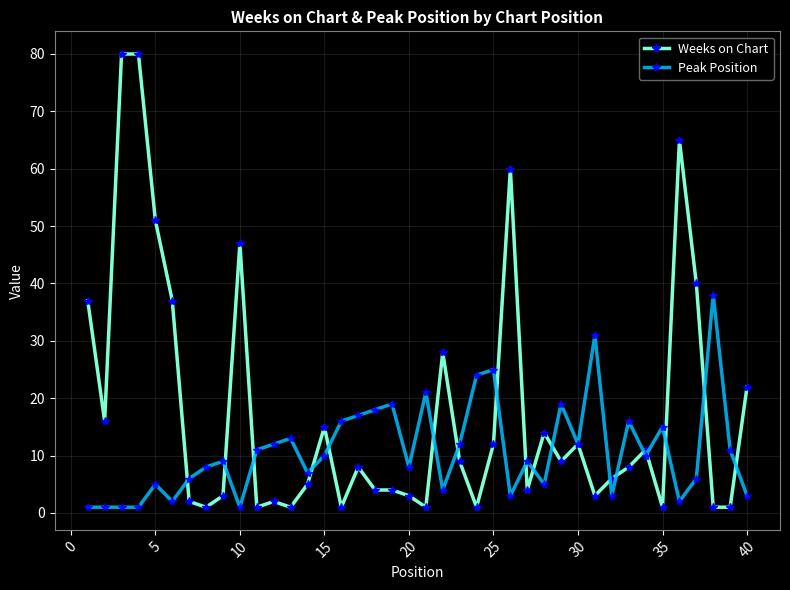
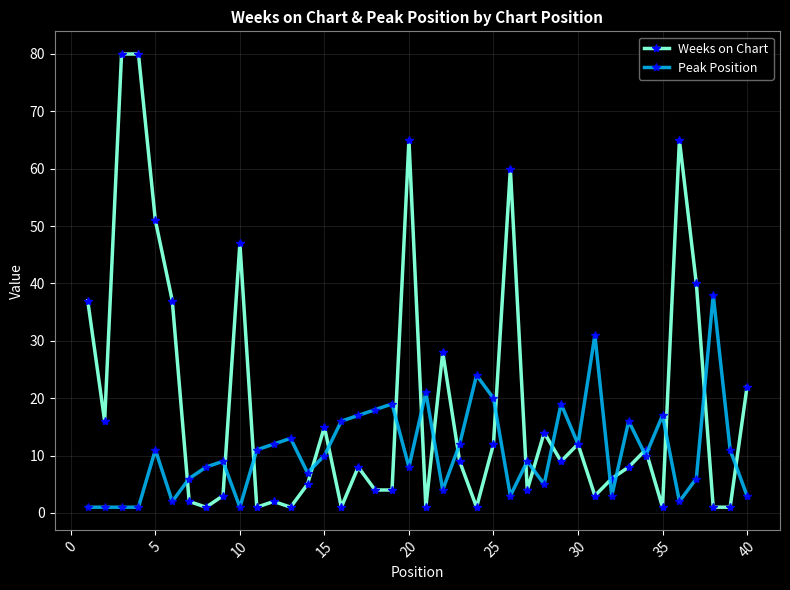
Peak Position, 5: 5 -> 11
Weeks on Chart, 20: 3 -> 65
Peak Position, 25: 25 -> 20
Peak Position, 35: 15 -> 17
